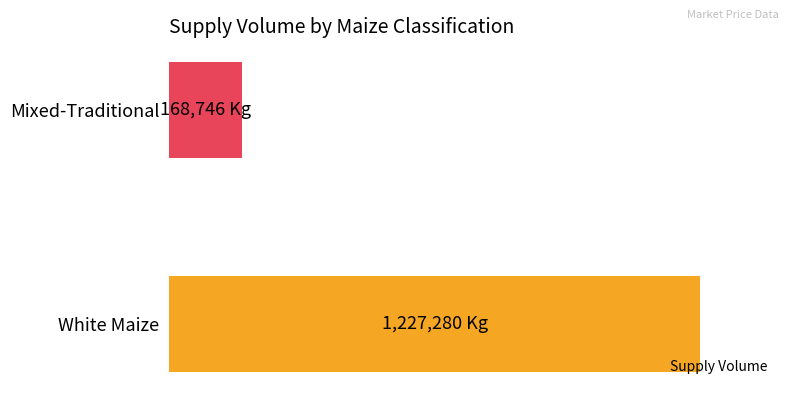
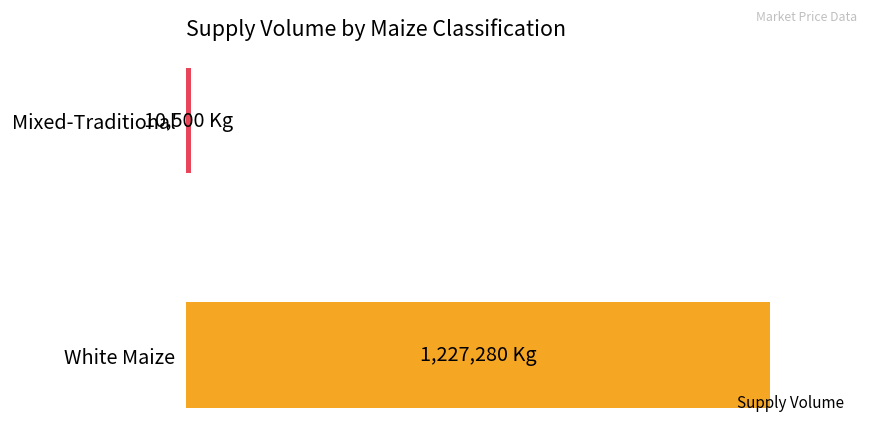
Mixed-Traditional: 168,746 -> 10,500
